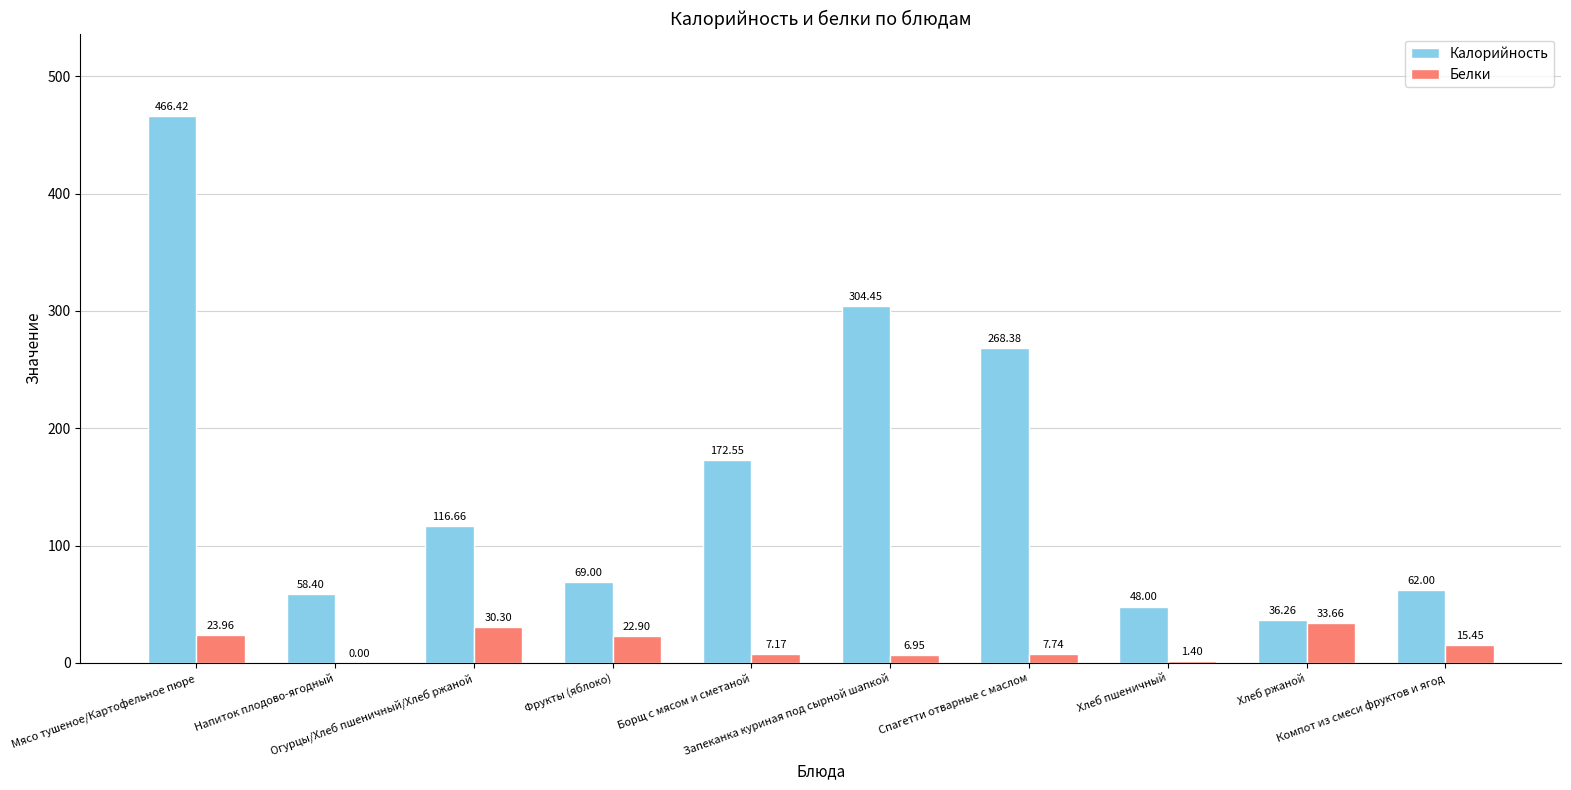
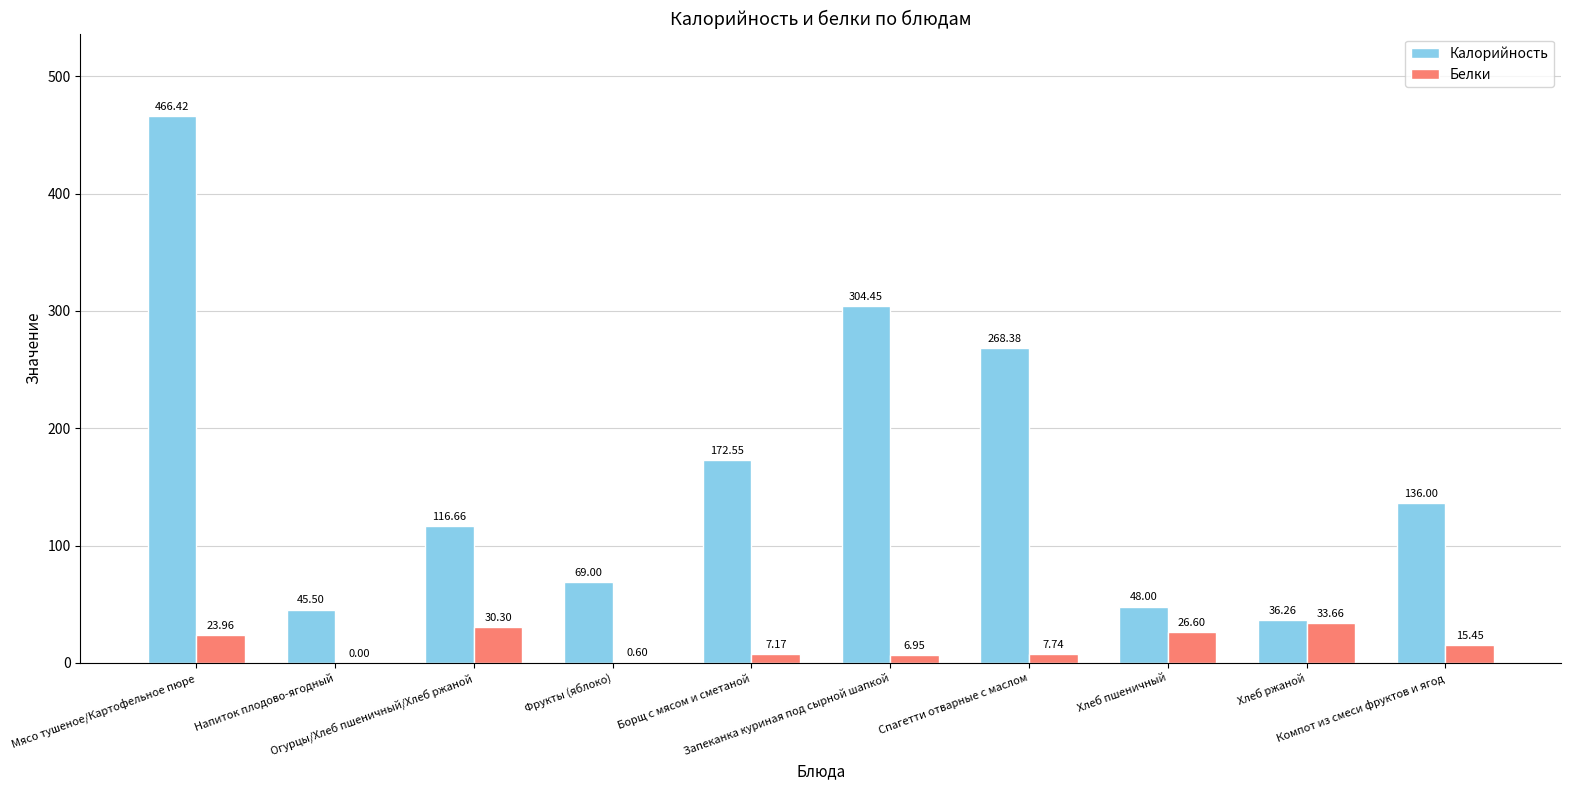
Калорийность, Напиток плодово-ягодный: 58.40 -> 45.50
Белки, Фрукты (яблоко): 22.90 -> 0.60
Белки, Хлеб пшеничный: 1.40 -> 26.60
Калорийность, Компот из смеси фруктов и ягод: 62.00 -> 136.00
